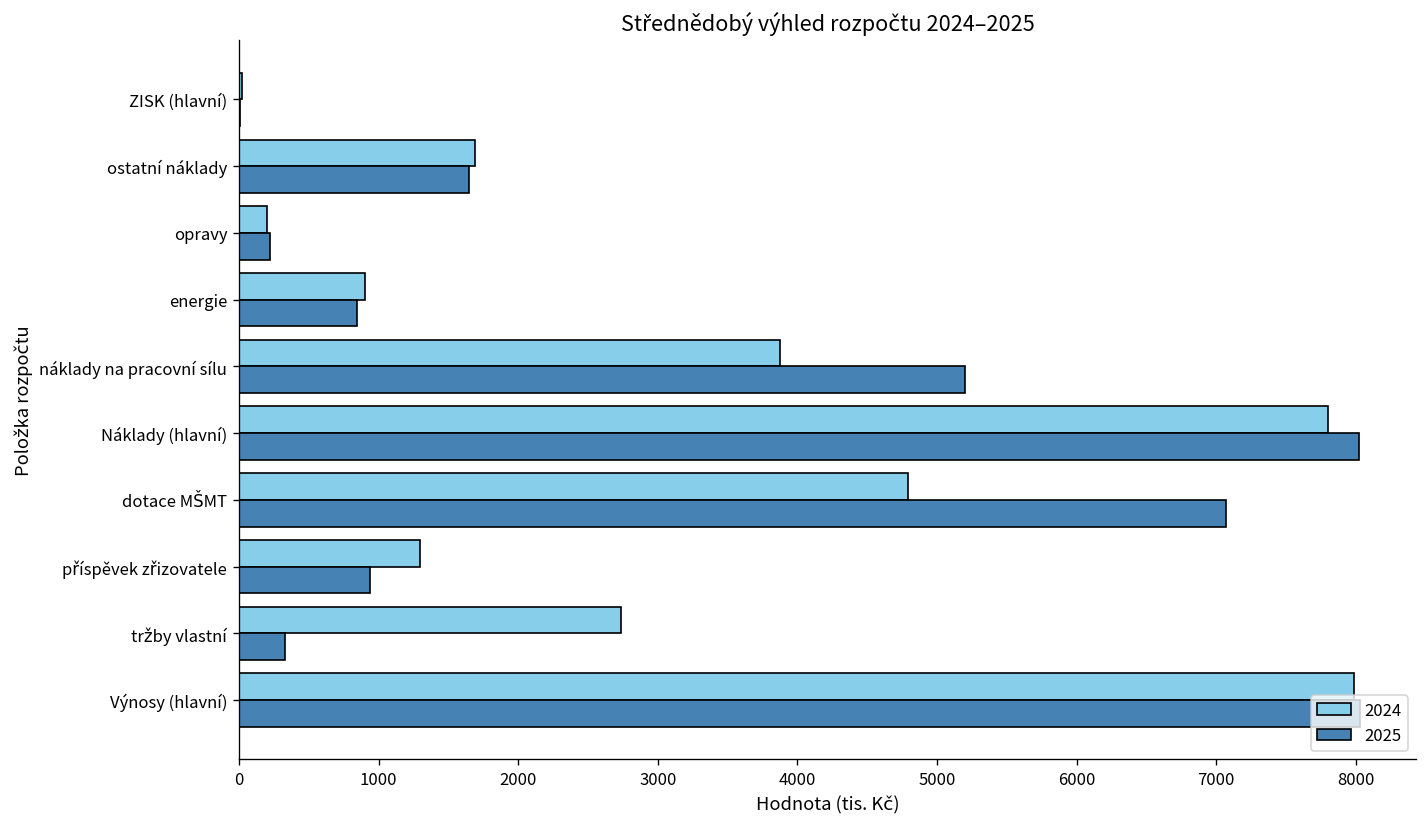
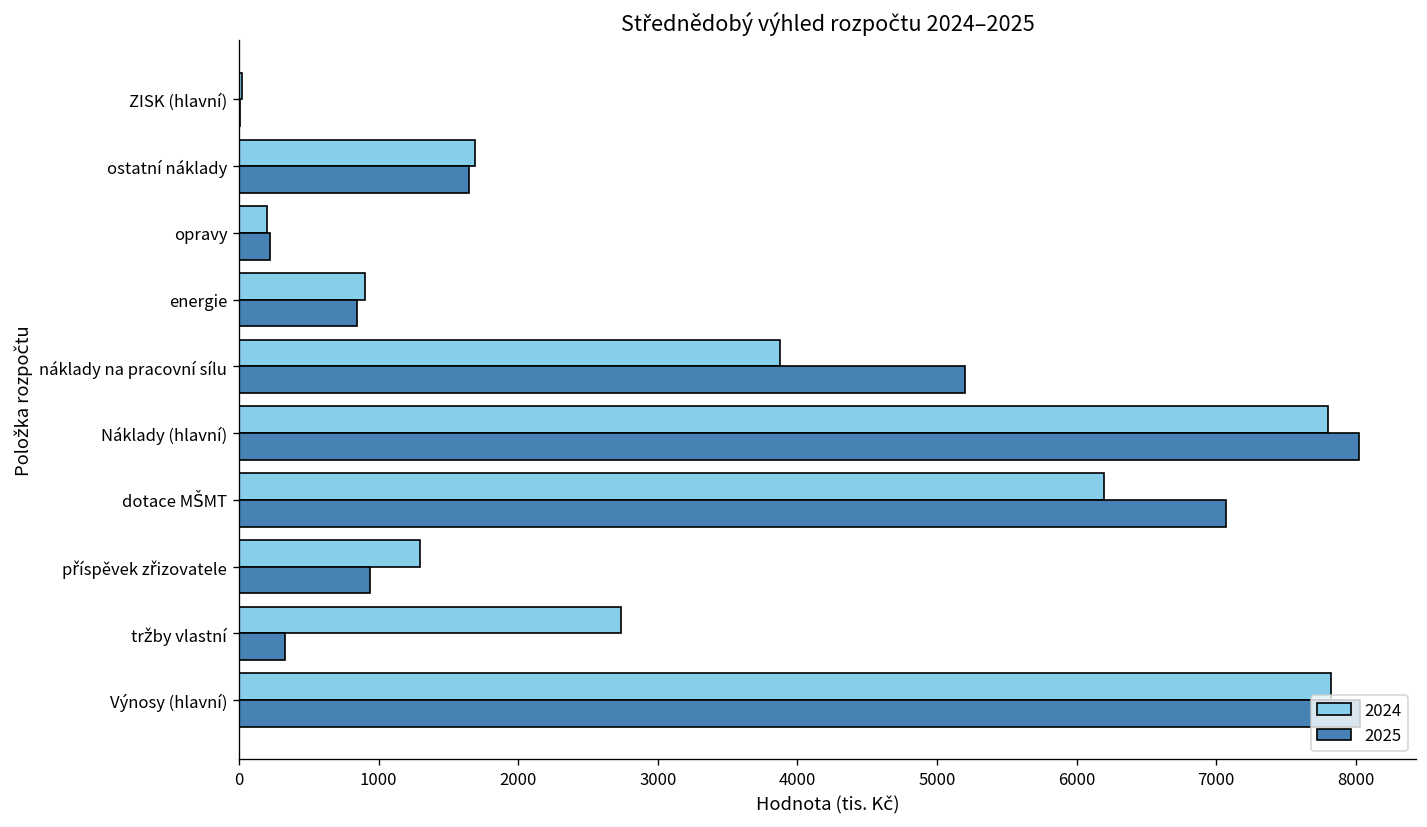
2024, dotace MŠMT: 4800 -> 6200
2024, Výnosy (hlavní): 7990 -> 7820
